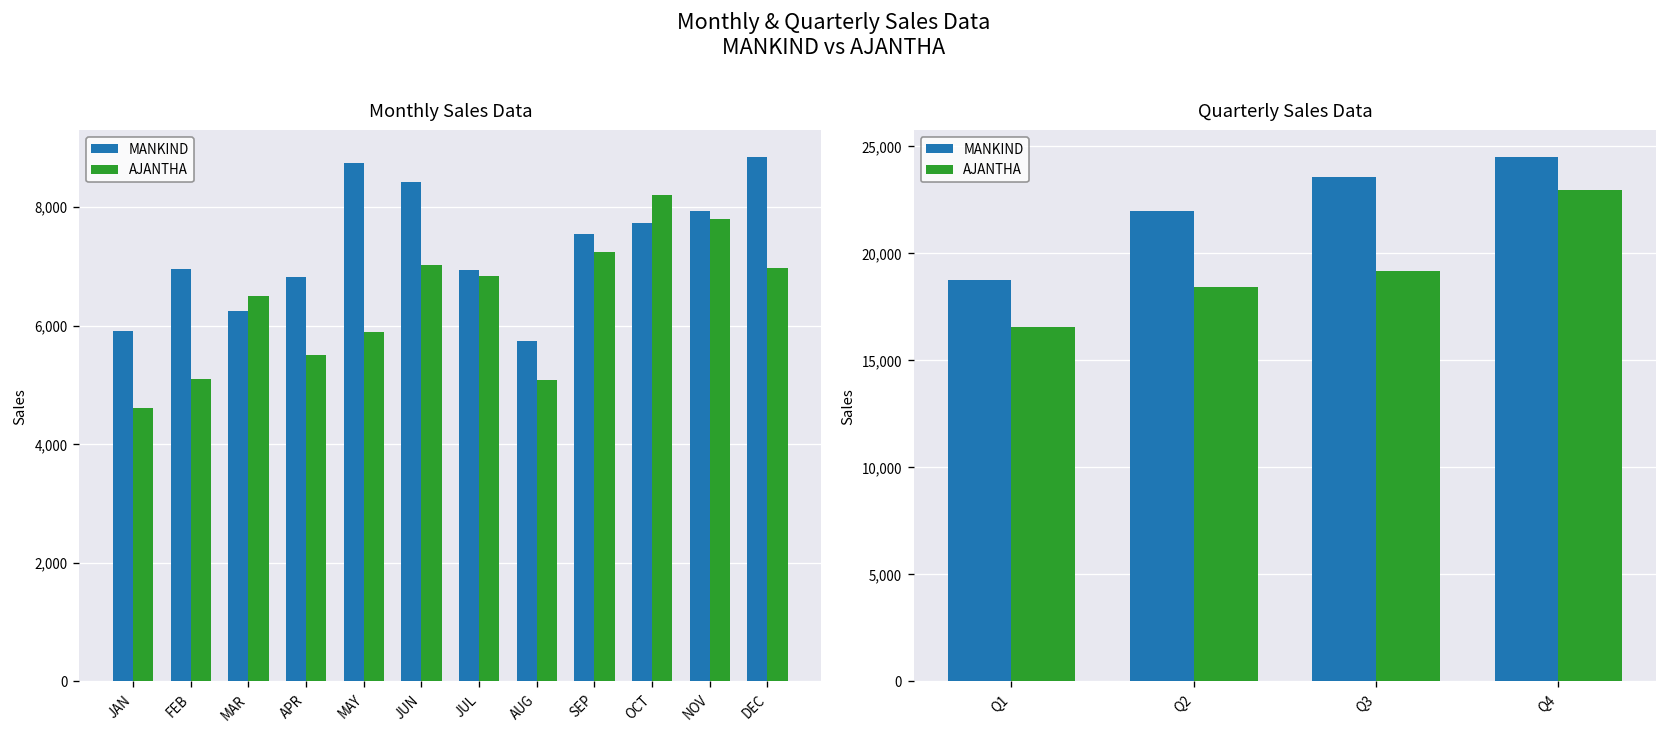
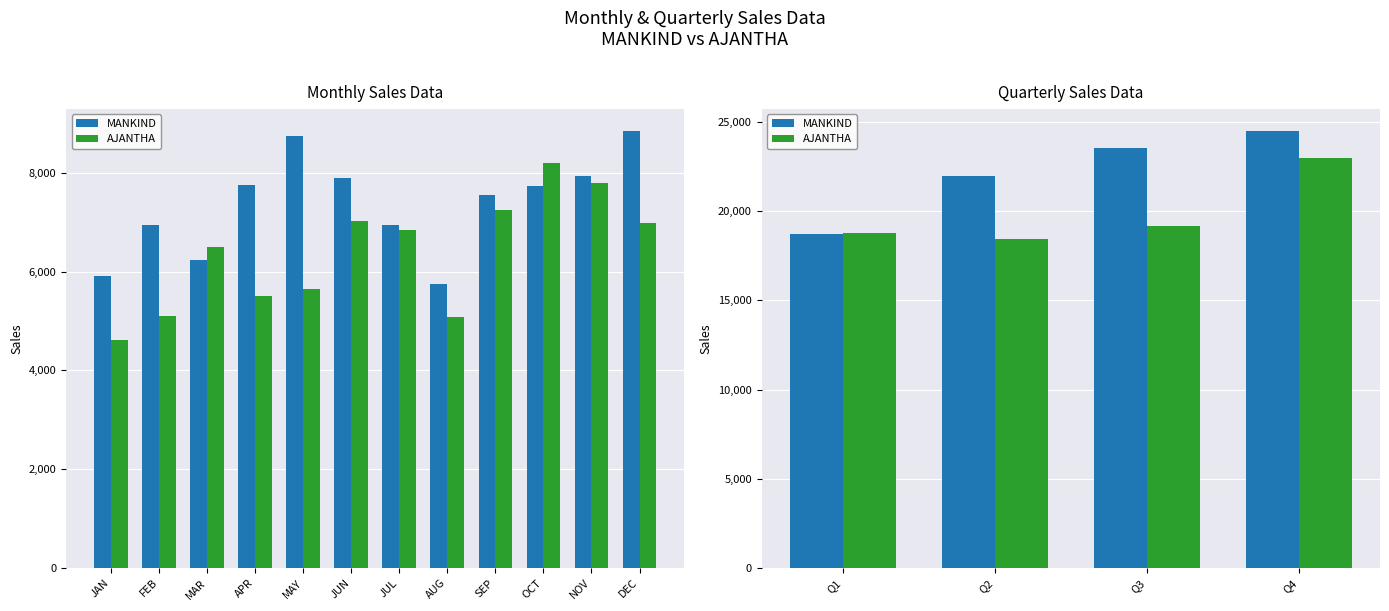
Monthly Sales Data, MANKIND, APR: 6,800 -> 7,800
Monthly Sales Data, AJANTHA, MAY: 5,900 -> 5,700
Monthly Sales Data, MANKIND, JUN: 8,400 -> 7,900
Quarterly Sales Data, AJANTHA, Q1: 16,600 -> 18,800
